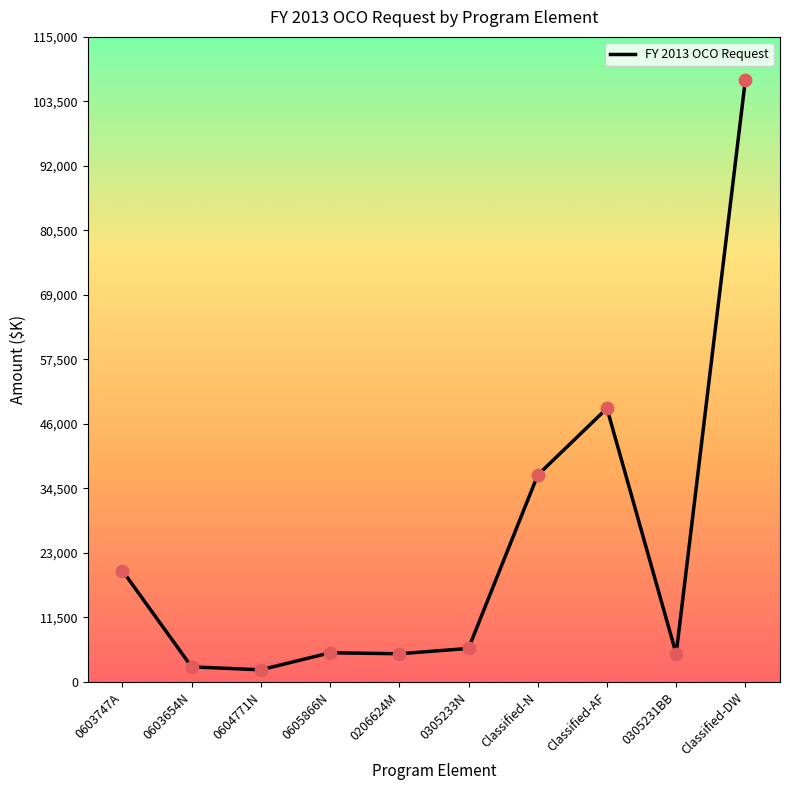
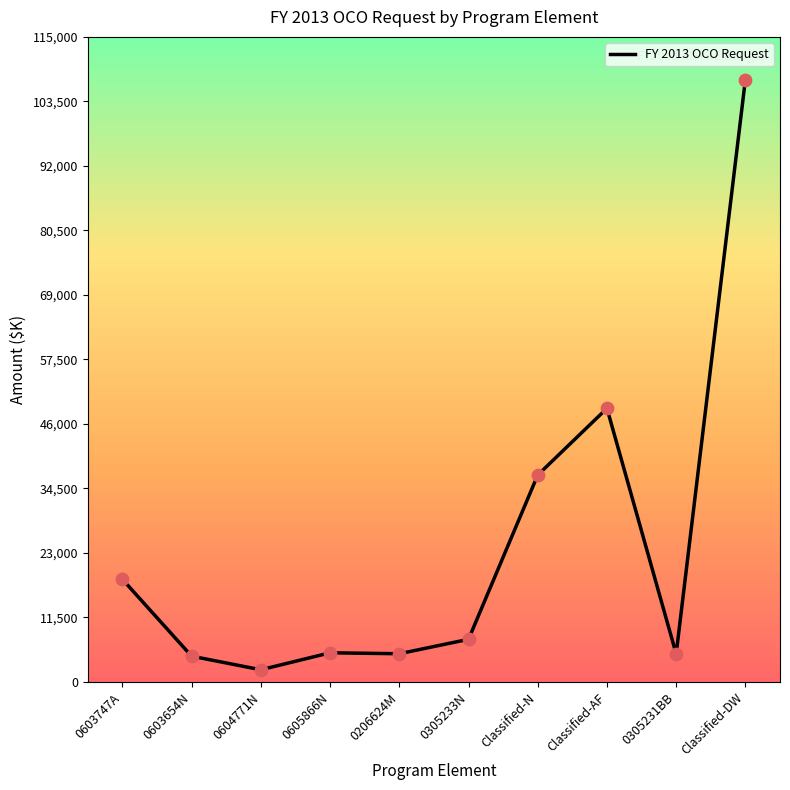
0603747A: 20,000 -> 18,000
0603654N: 3,000 -> 5,000
0305233N: 6,000 -> 8,000
